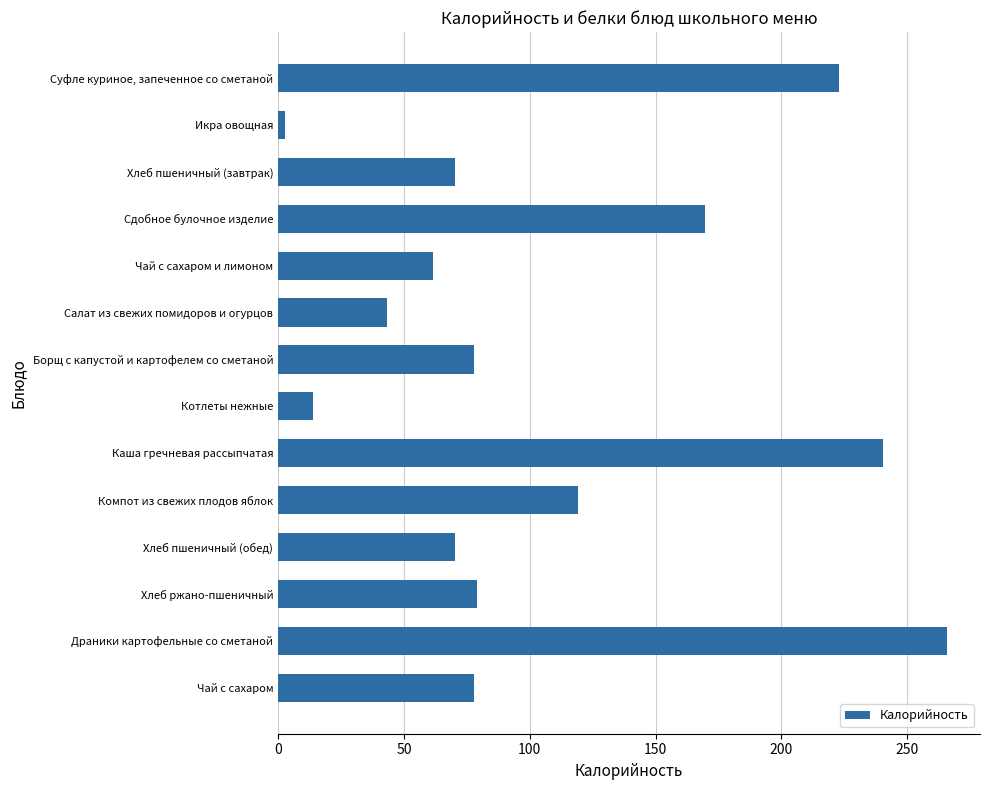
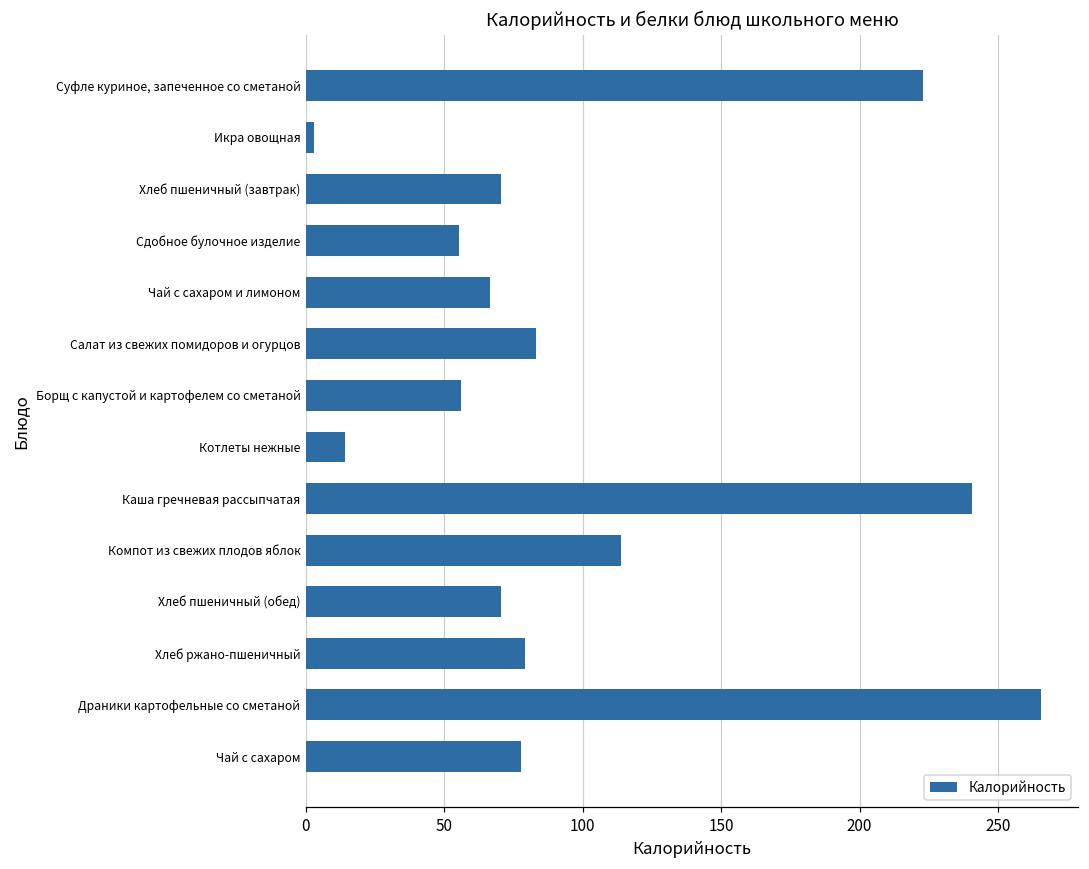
Сдобное булочное изделие: 170 -> 55
Чай с сахаром и лимоном: 62 -> 67
Салат из свежих помидоров и огурцов: 43 -> 83
Борщ с капустой и картофелем со сметаной: 78 -> 56
Компот из свежих плодов яблок: 119 -> 114
